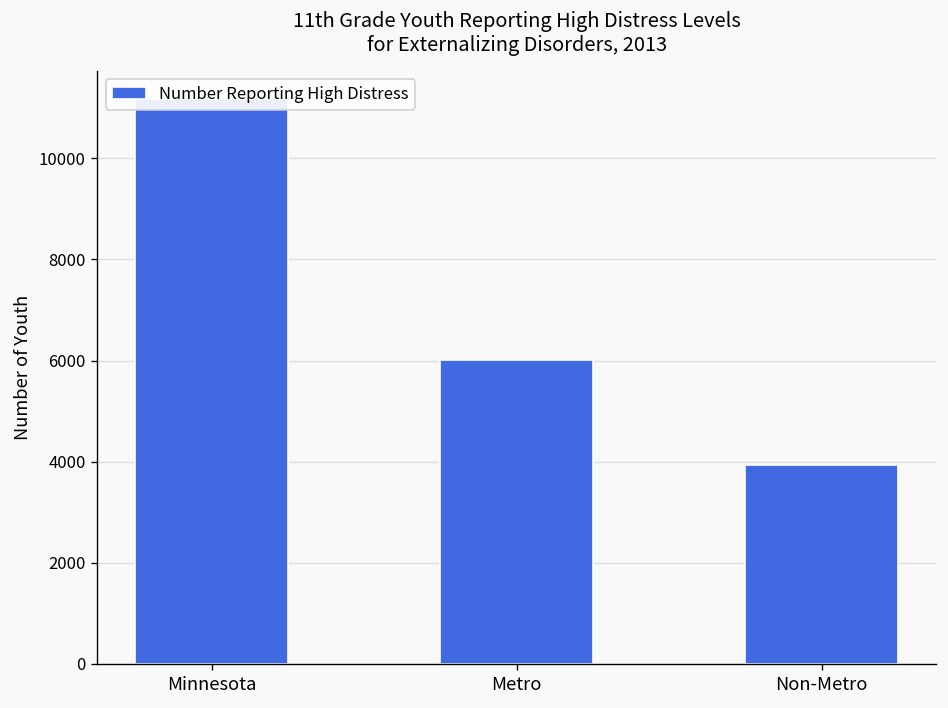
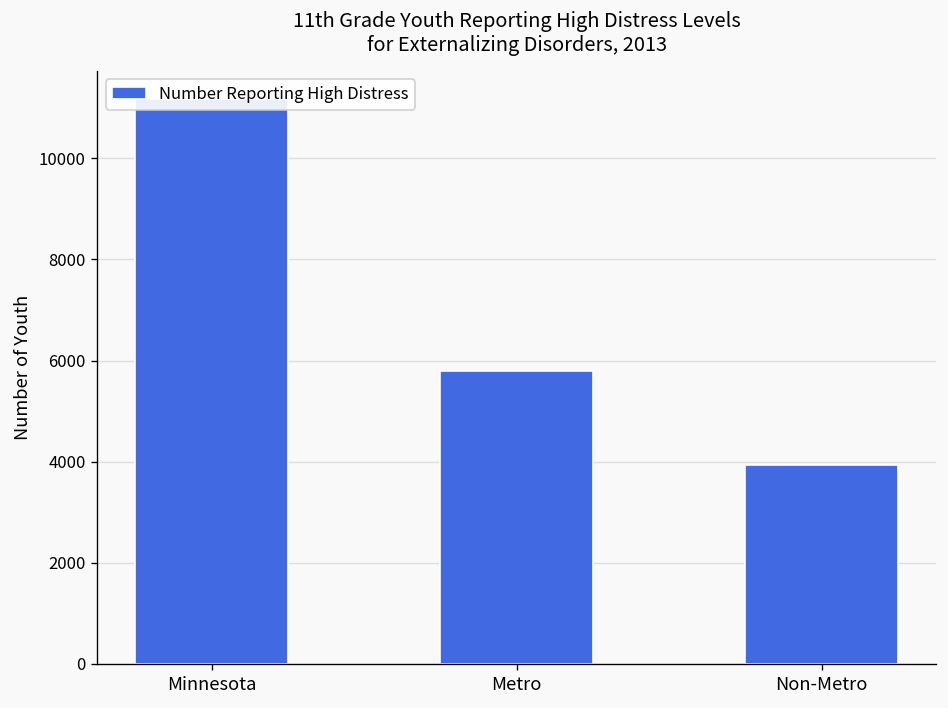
Metro: 6000 -> 5800
